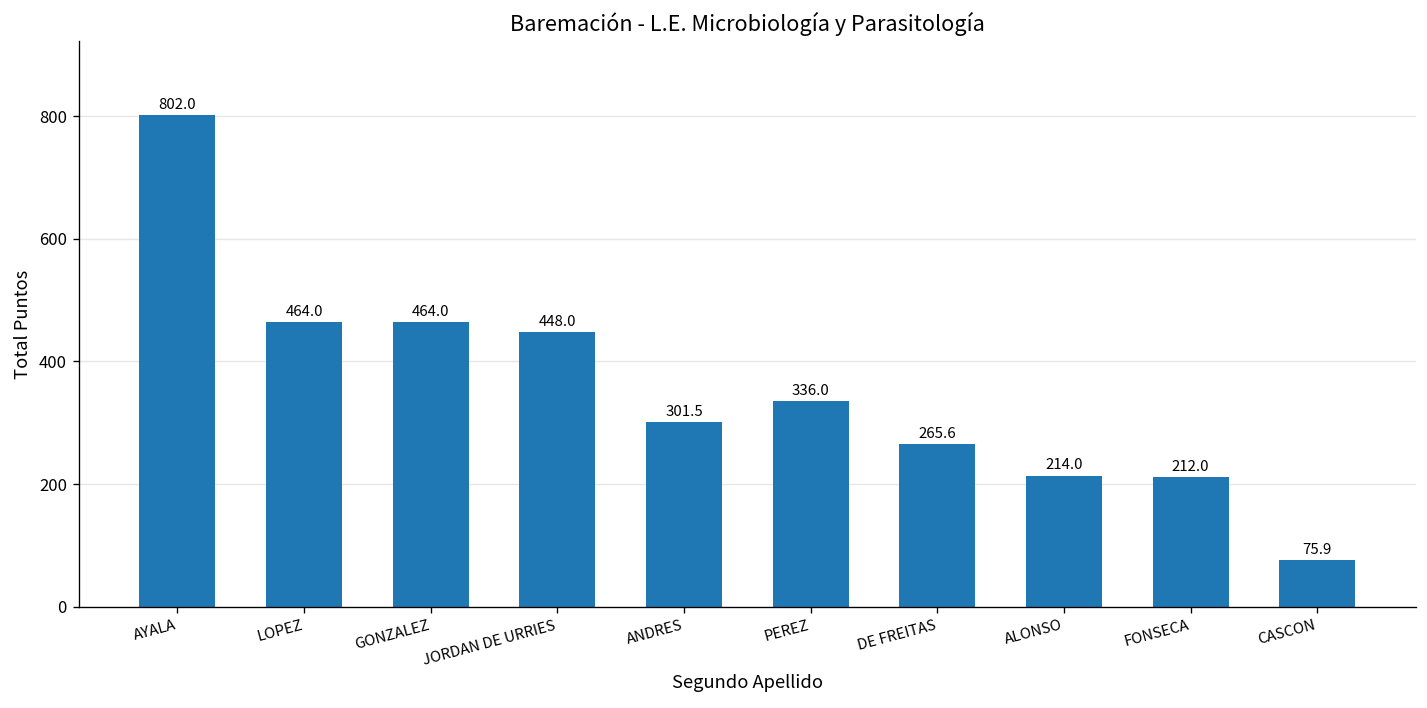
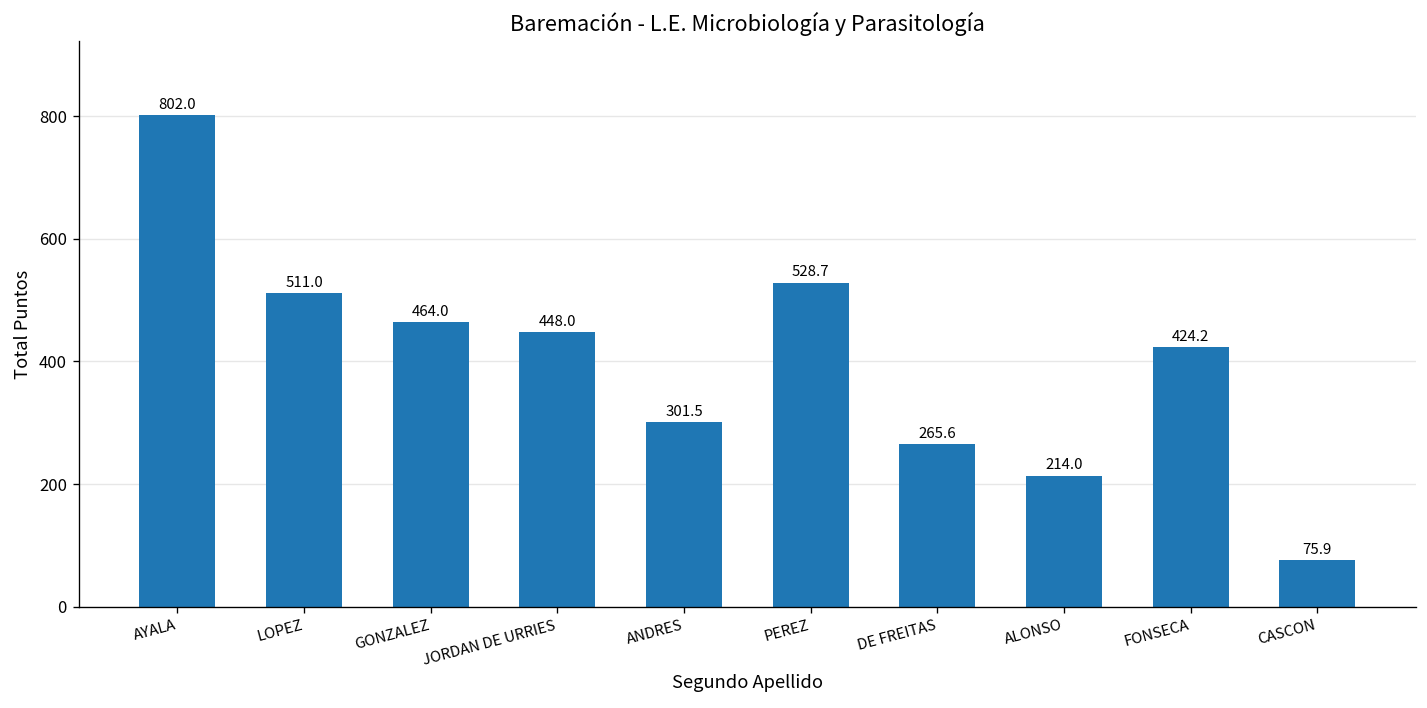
LOPEZ: 464.0 -> 511.0
PEREZ: 336.0 -> 528.7
FONSECA: 212.0 -> 424.2
